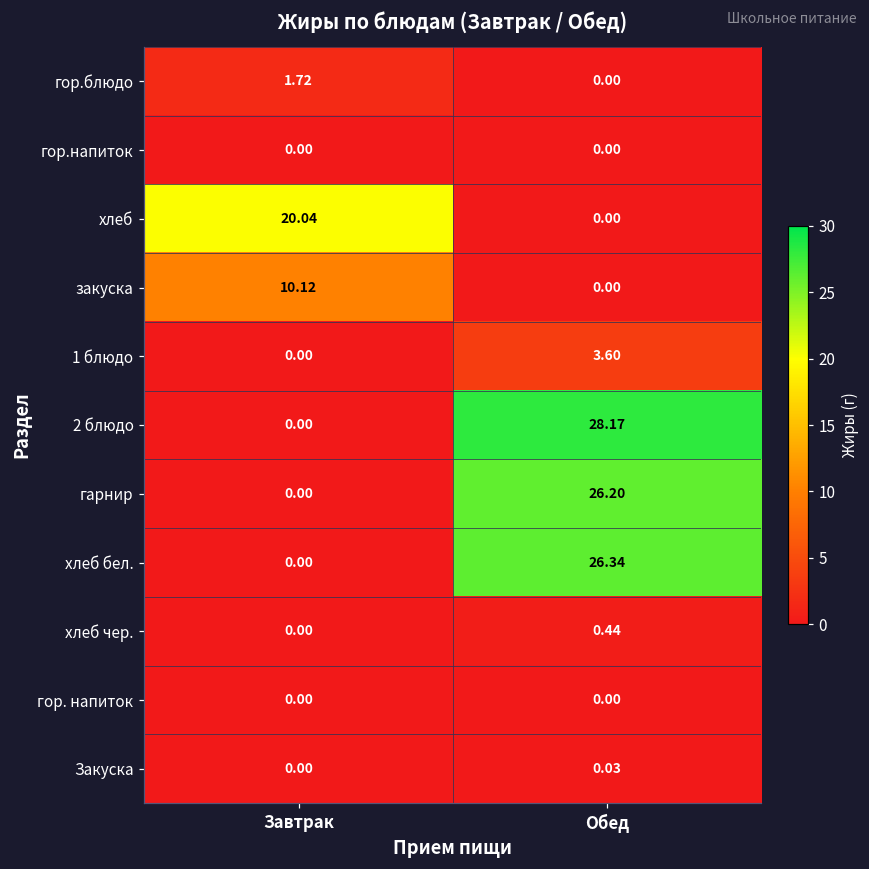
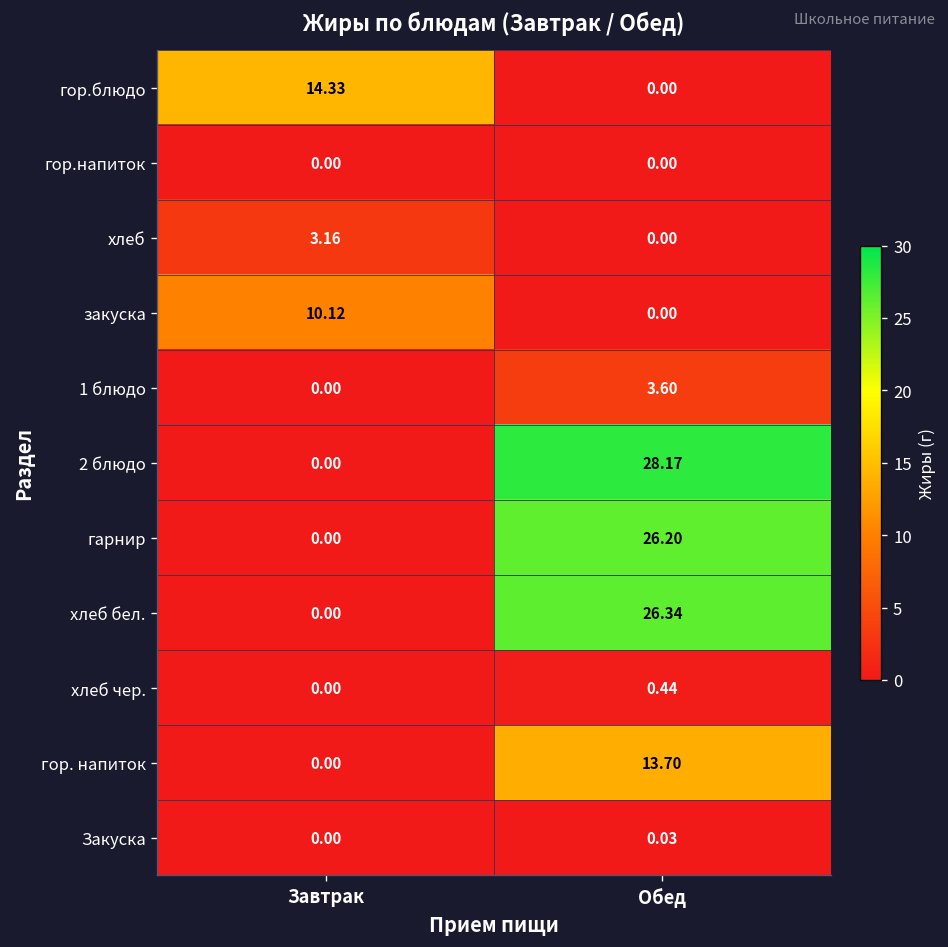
гор.блюдо, Завтрак: 1.72 -> 14.33
хлеб, Завтрак: 20.04 -> 3.16
гор. напиток, Обед: 0.00 -> 13.70
